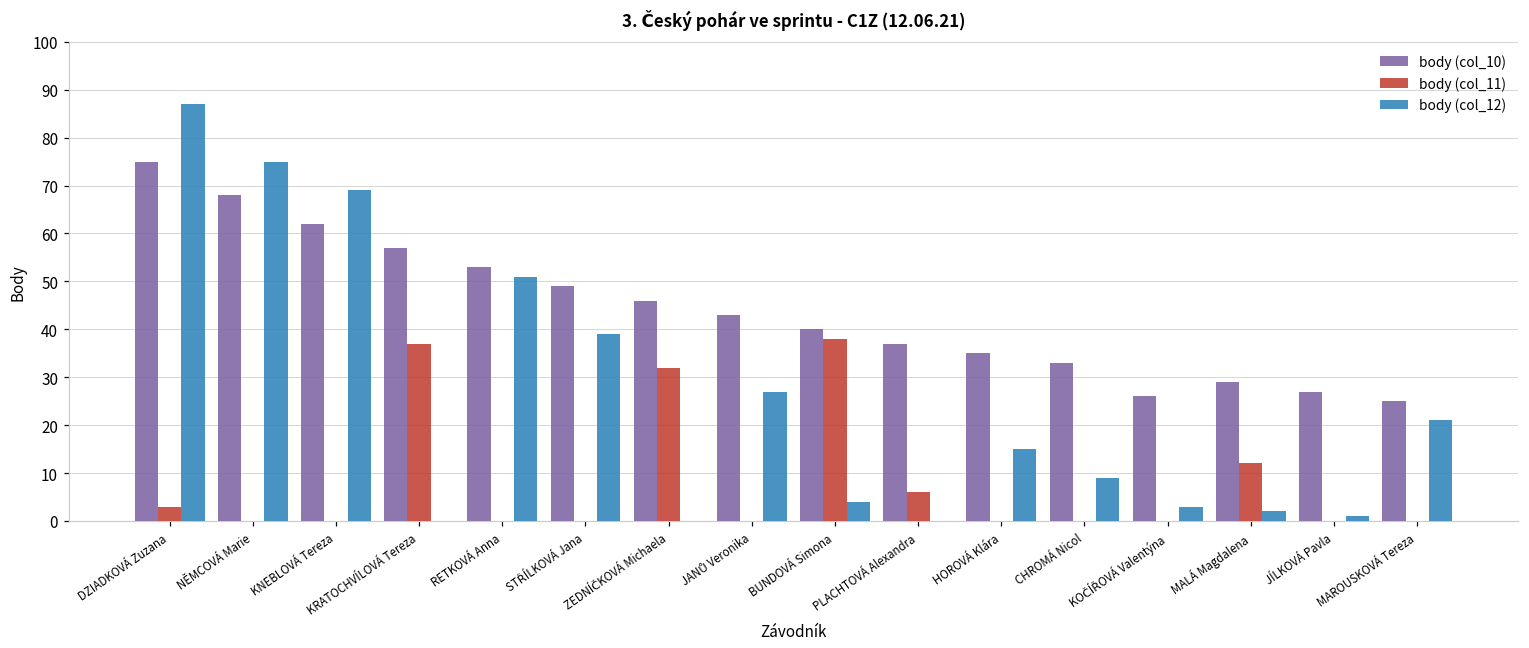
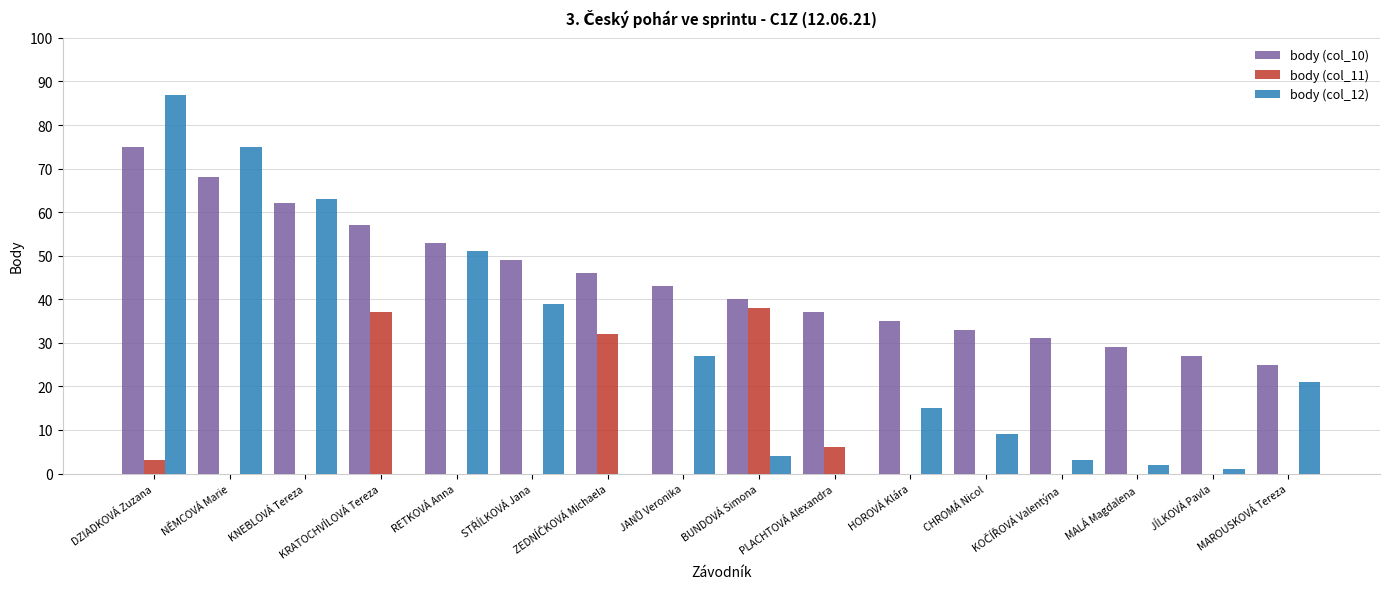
body (col_12), KNEBLOVÁ Tereza: 69 -> 63
body (col_10), KOČÍŘOVÁ Valentýna: 26 -> 31
body (col_11), MALÁ Magdalena: 12 -> 0
